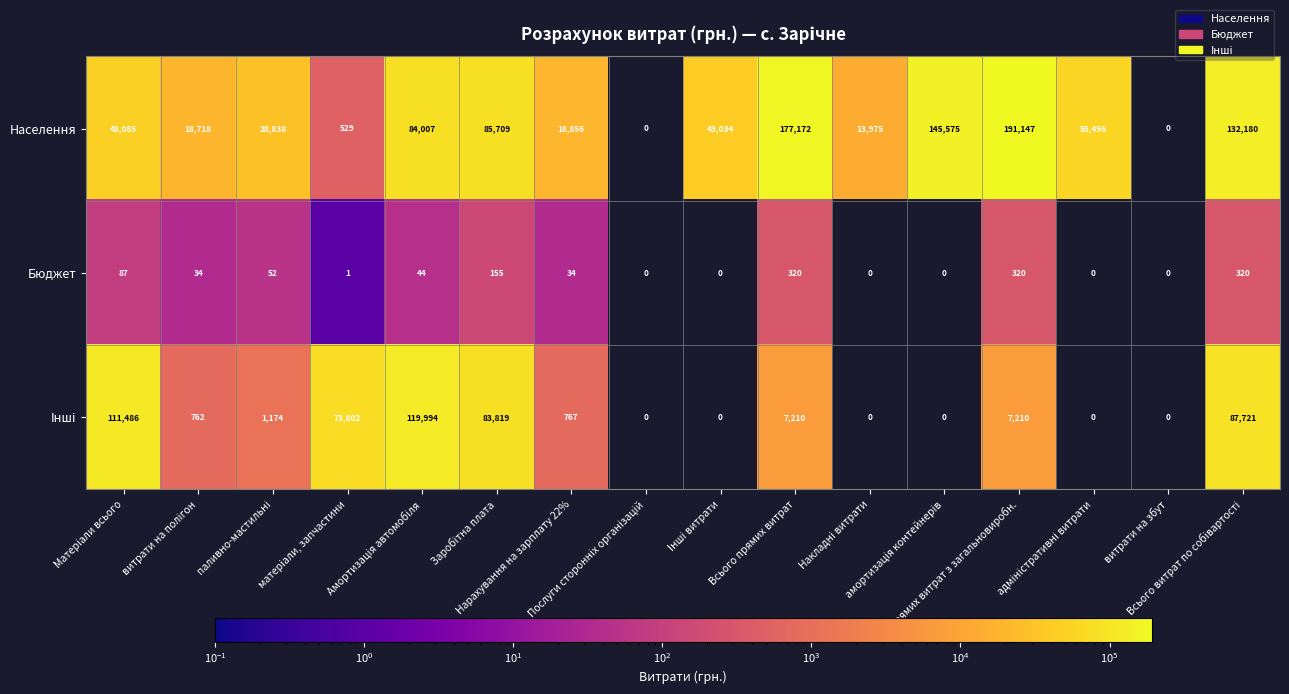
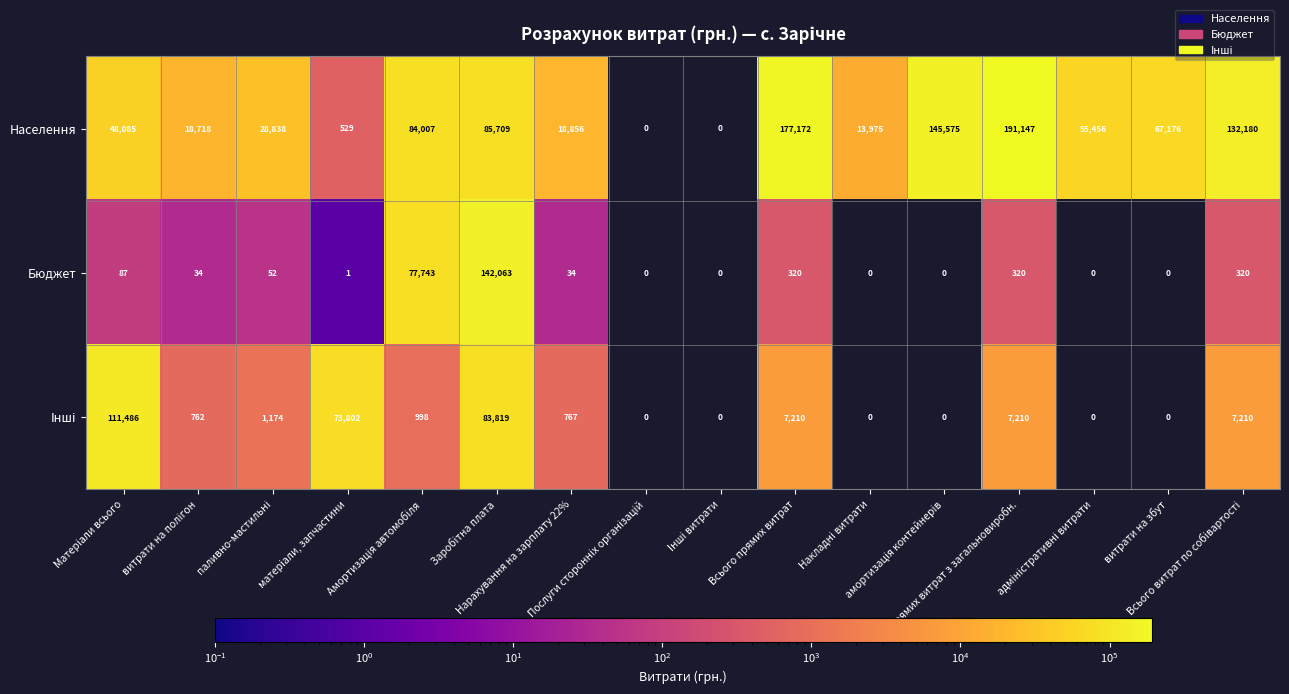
Населення, Інші витрати: 43,034 -> 0
Населення, витрати на збут: 0 -> 67,176
Бюджет, Амортизація автомобіля: 44 -> 77,743
Бюджет, Заробітна плата: 155 -> 142,063
Інші, Амортизація автомобіля: 119,994 -> 998
Інші, Всього витрат по собівартості: 87,721 -> 7,210
